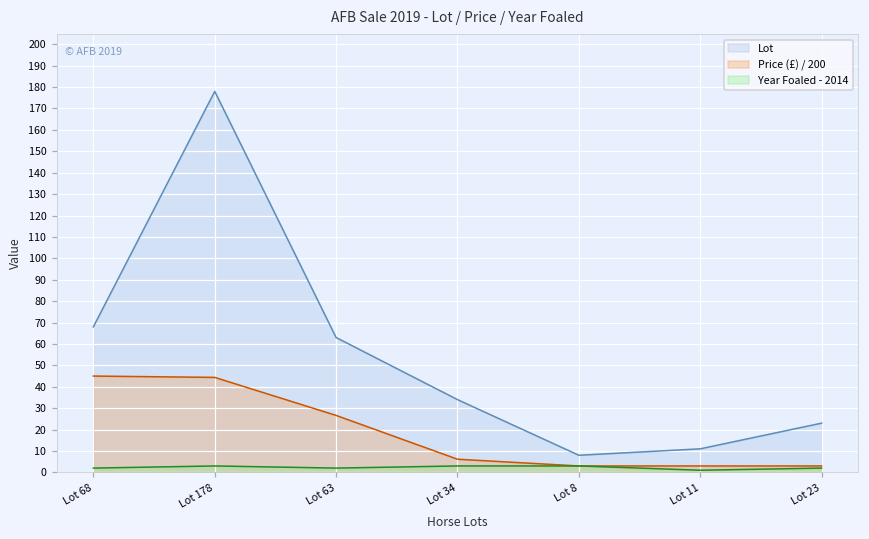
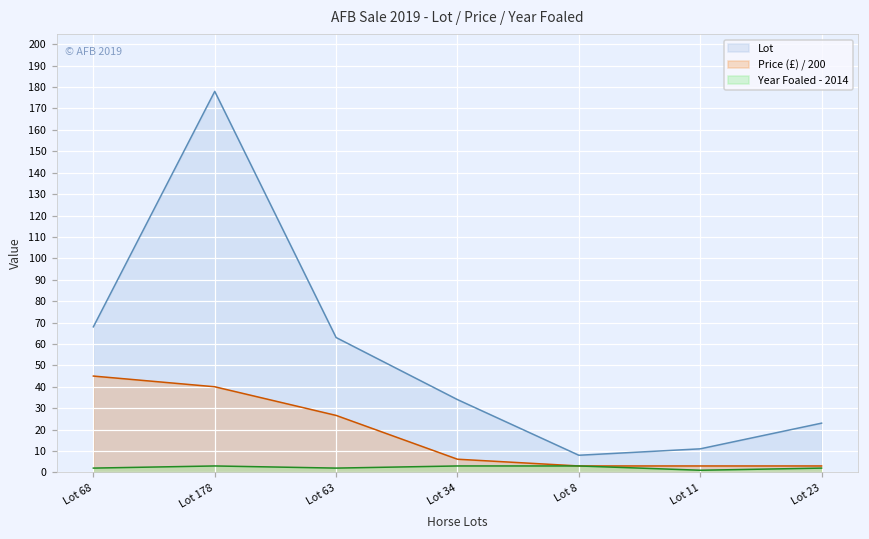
Price (£) / 200, Lot 178: 44 -> 40
